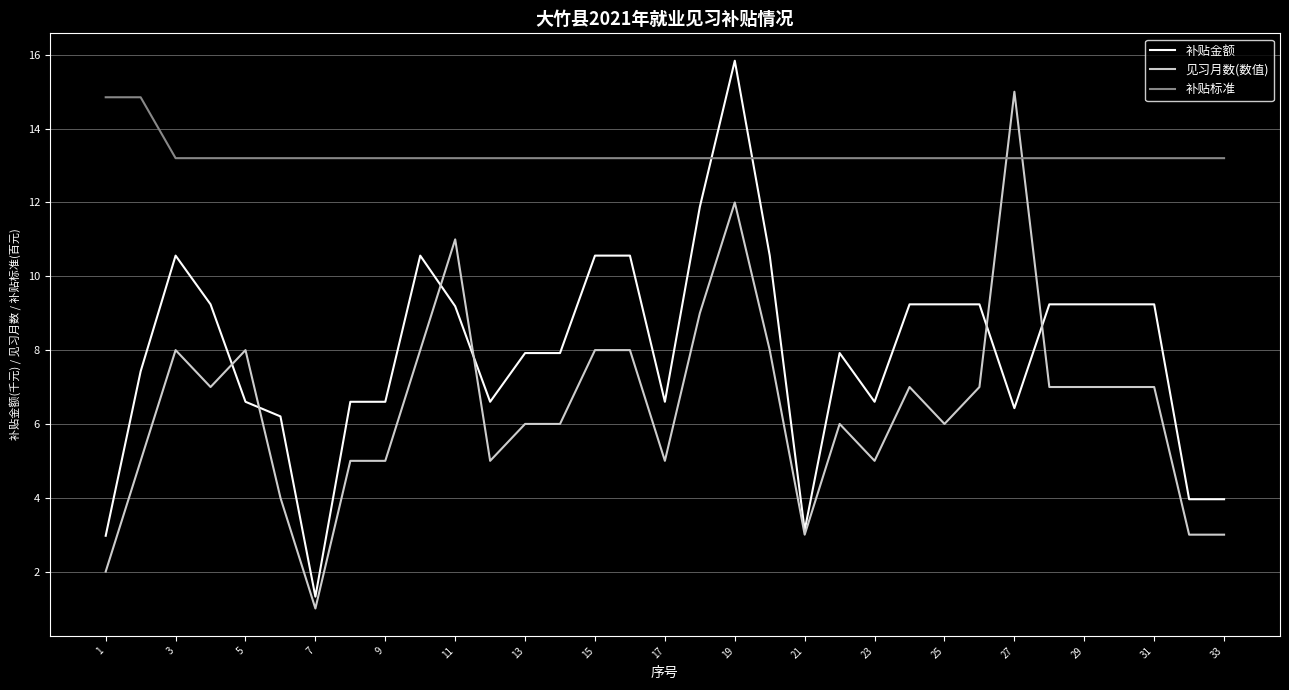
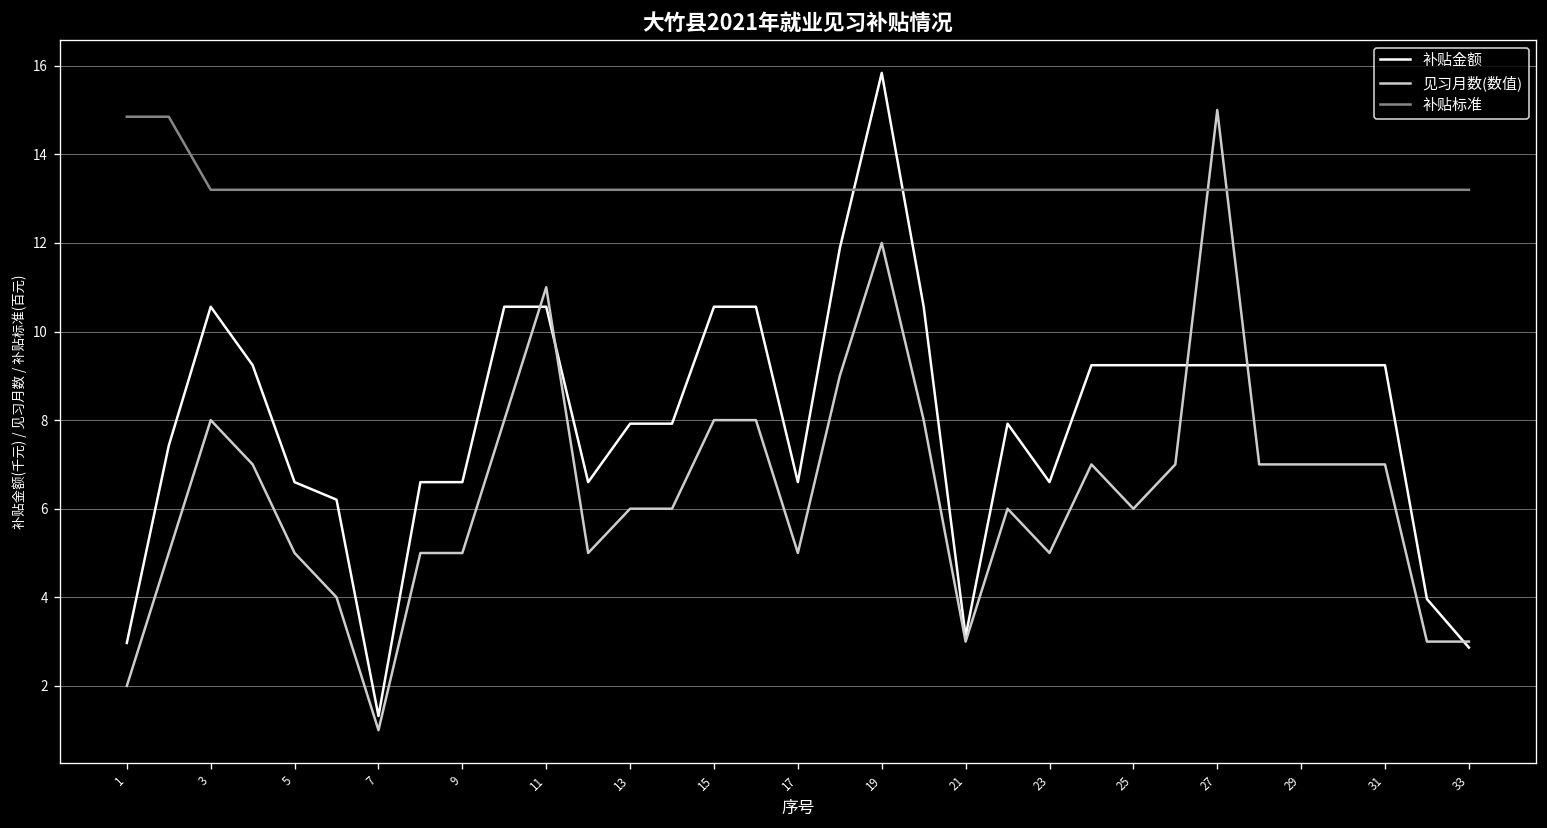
见习月数(数值), 5: 8 -> 5
补贴金额, 11: 9.2 -> 10.6
补贴金额, 27: 6.4 -> 9.2
补贴金额, 33: 4.0 -> 2.9
